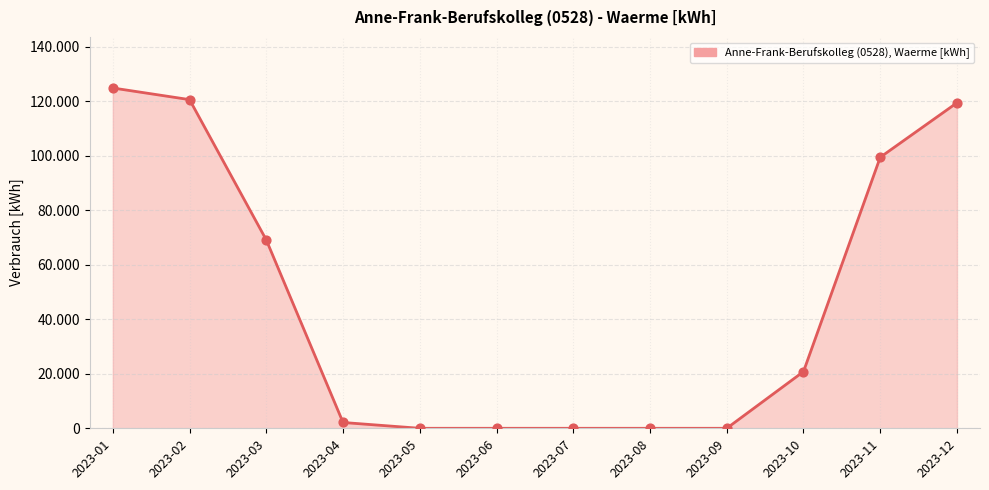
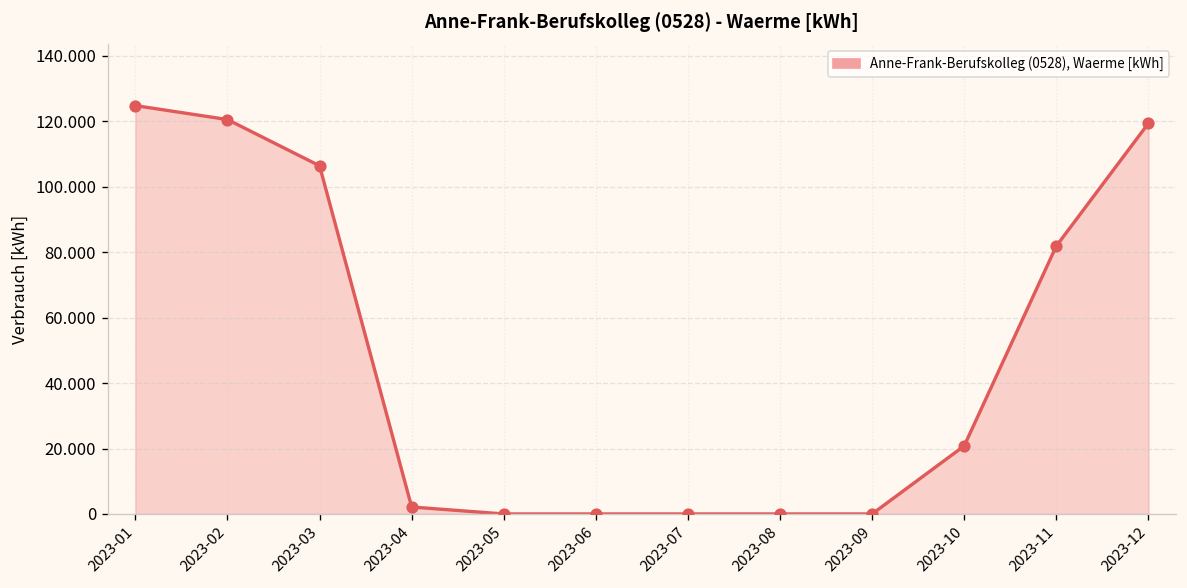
2023-03: 69 -> 106
2023-11: 99 -> 82
